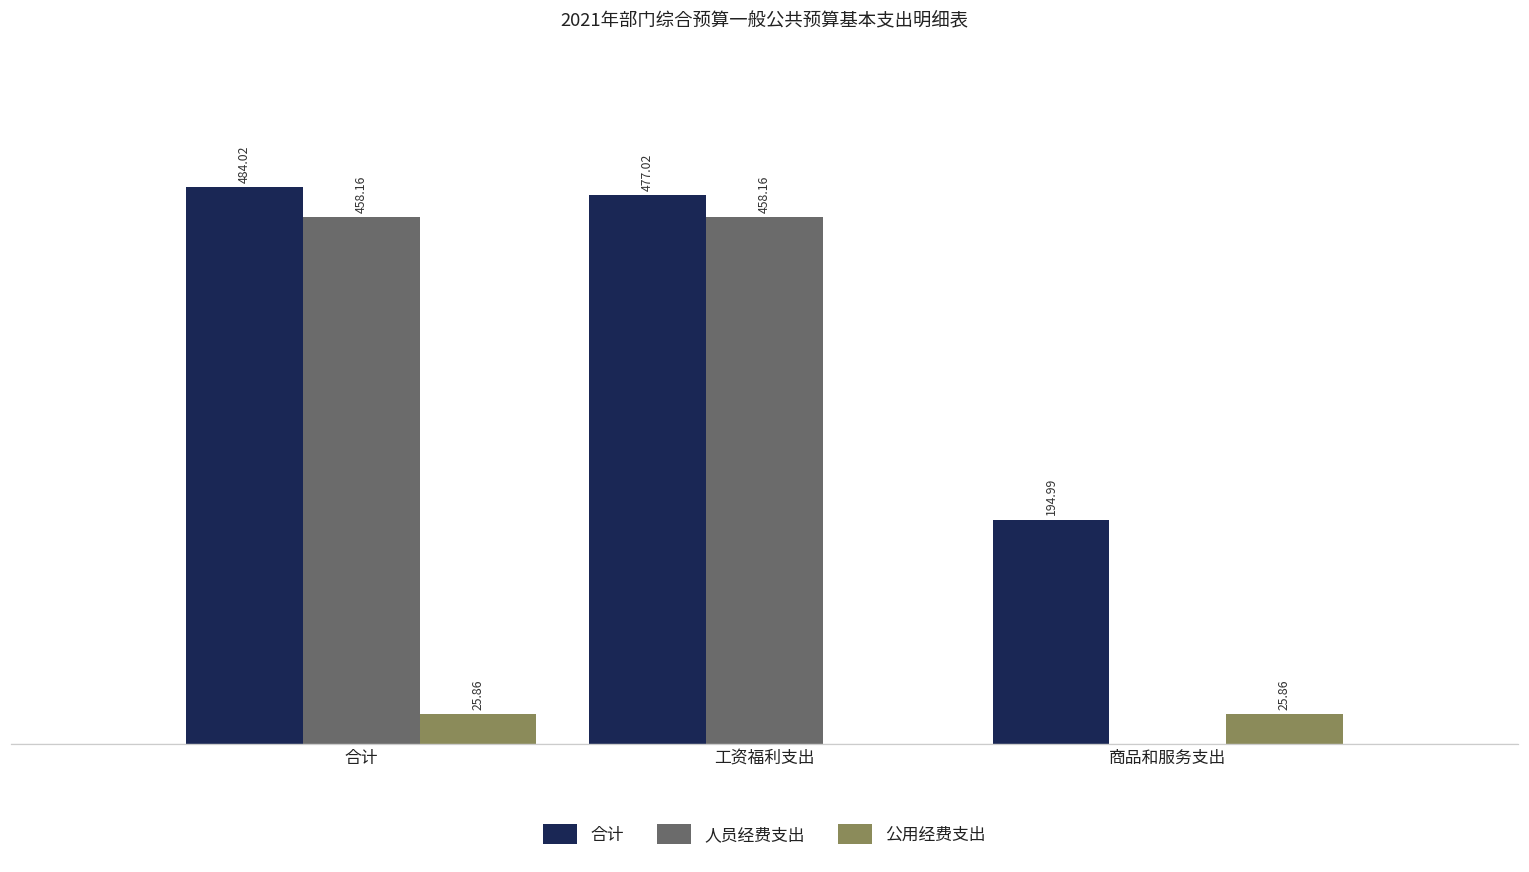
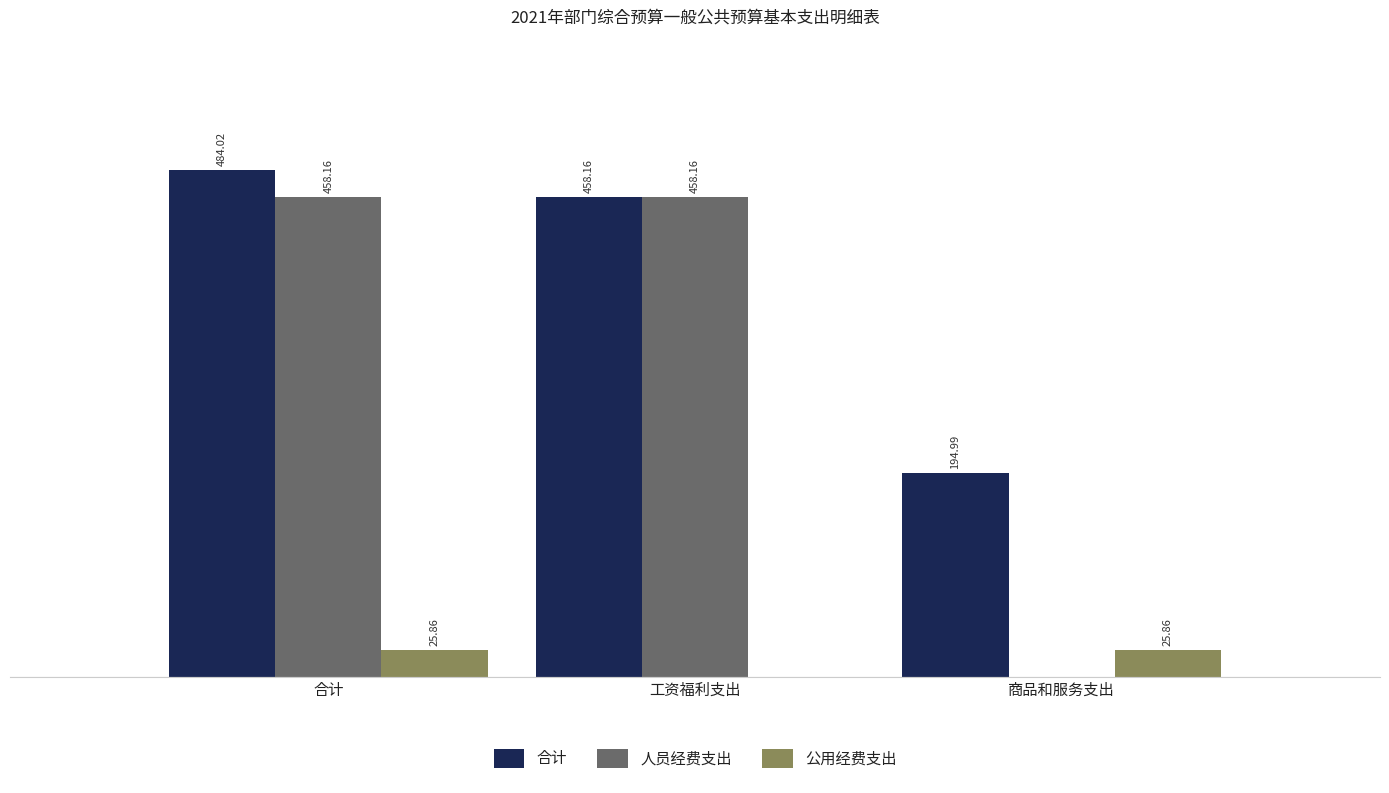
合计, 工资福利支出: 477.02 -> 458.16
